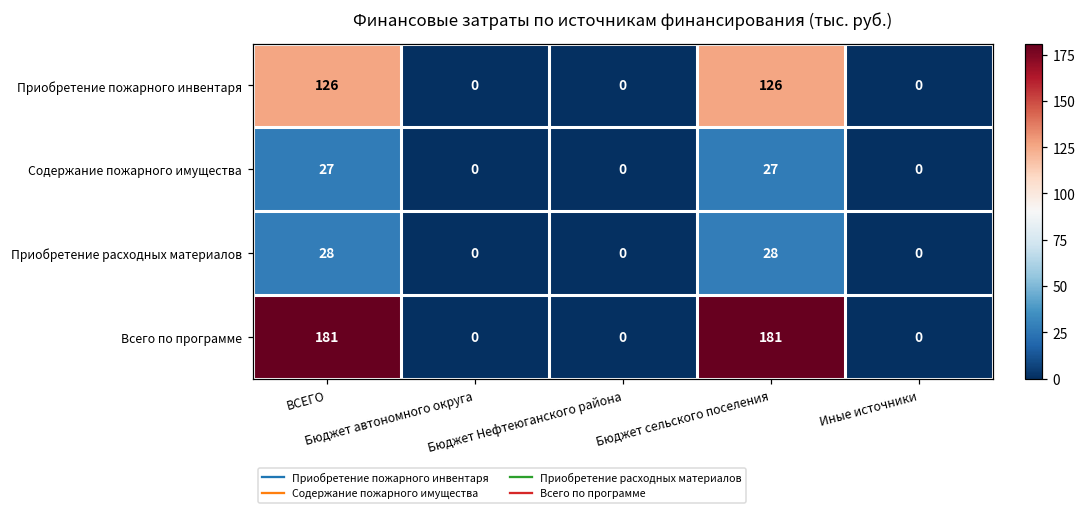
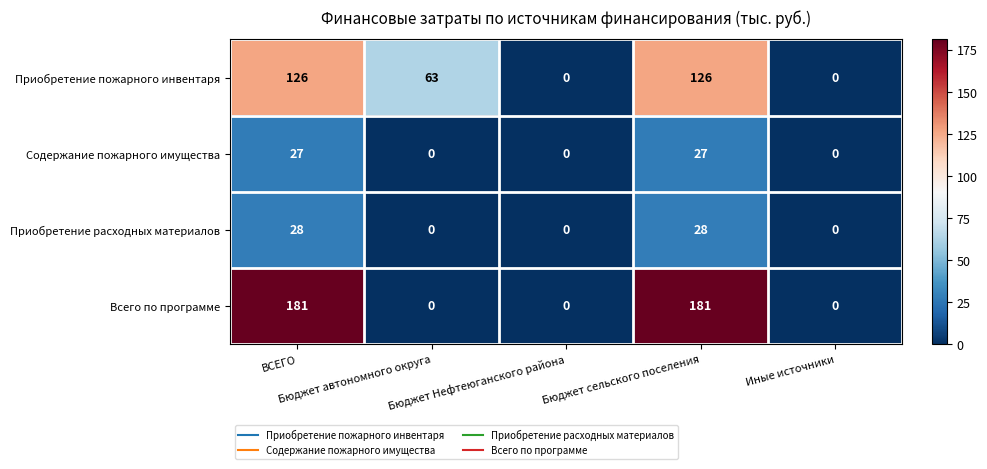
Приобретение пожарного инвентаря, Бюджет автономного округа: 0 -> 63
